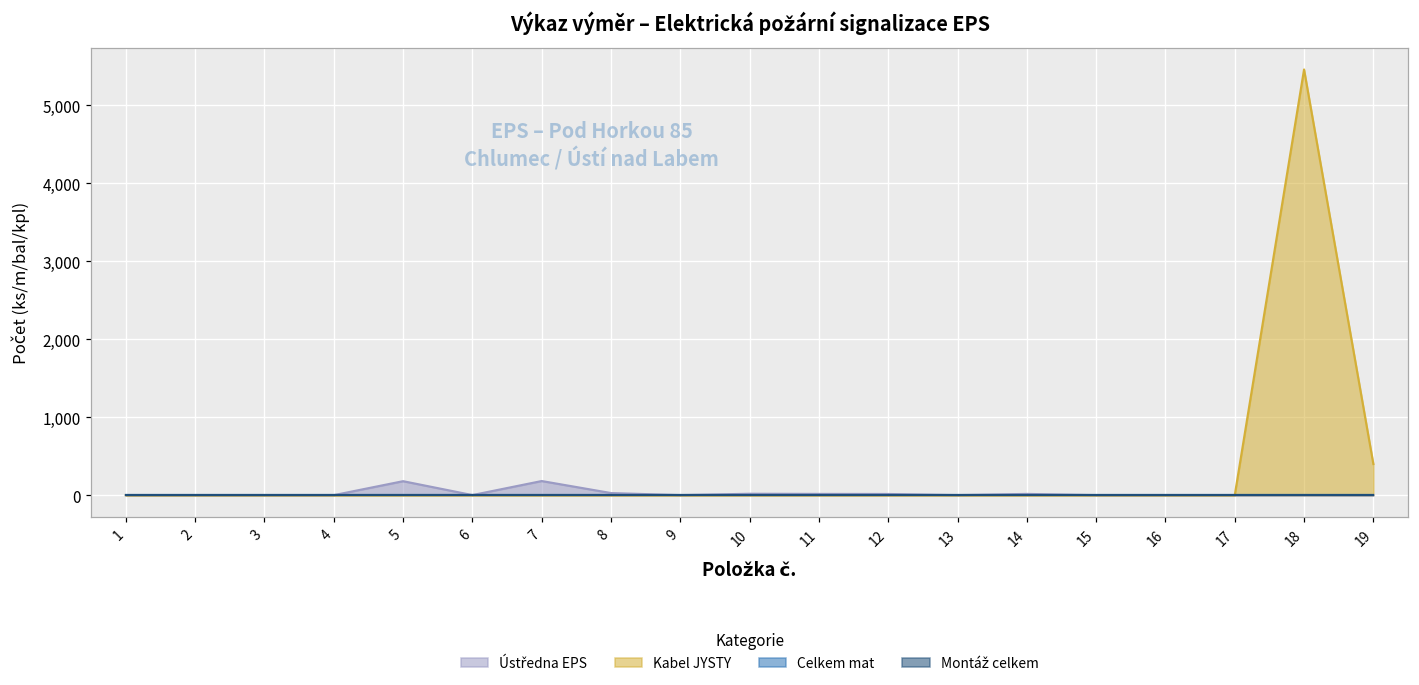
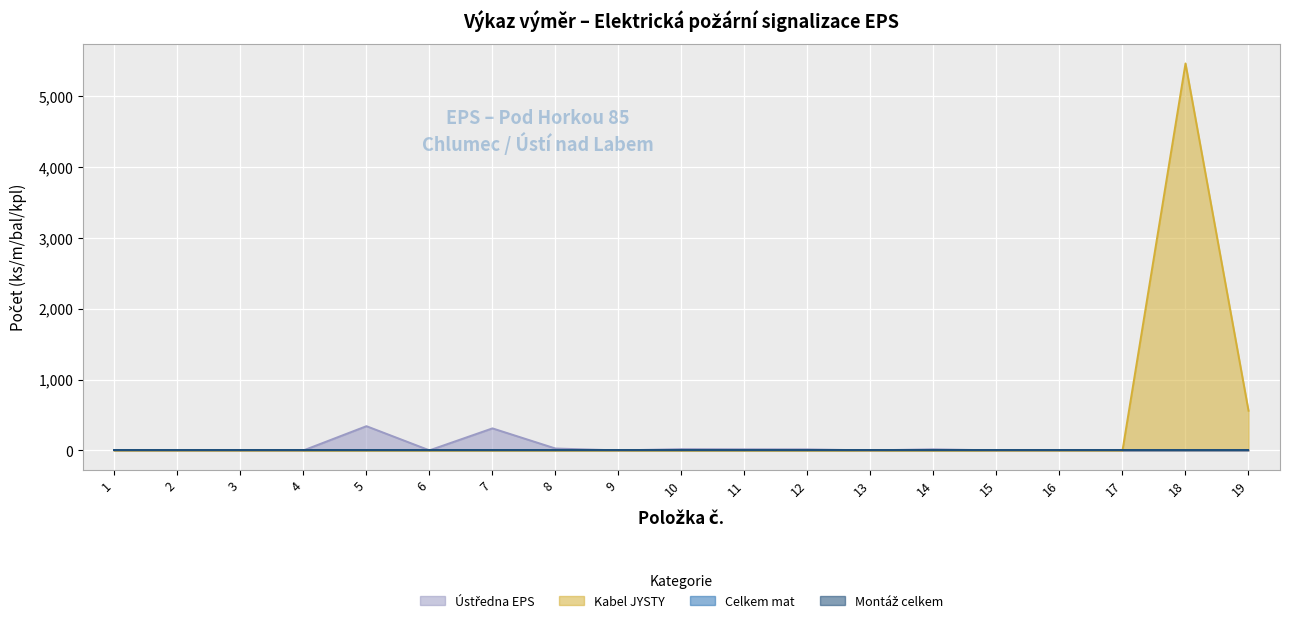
Ústředna EPS, 5: 200 -> 300
Ústředna EPS, 7: 200 -> 300
Kabel JYSTY, 19: 400 -> 600
